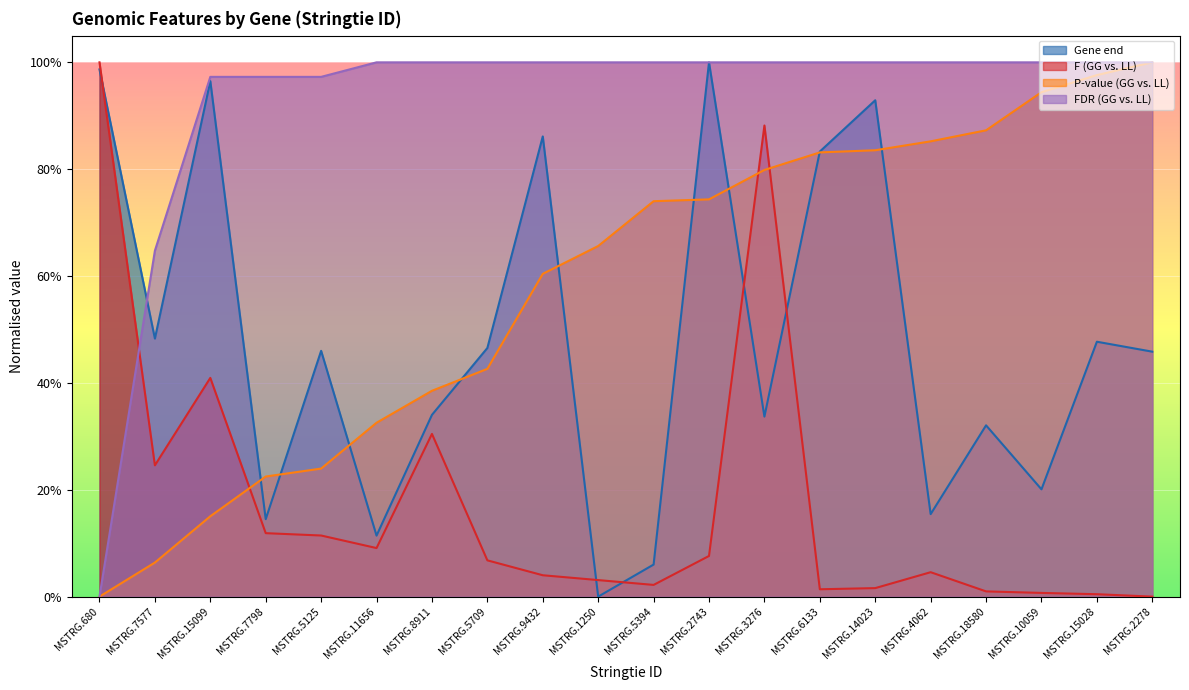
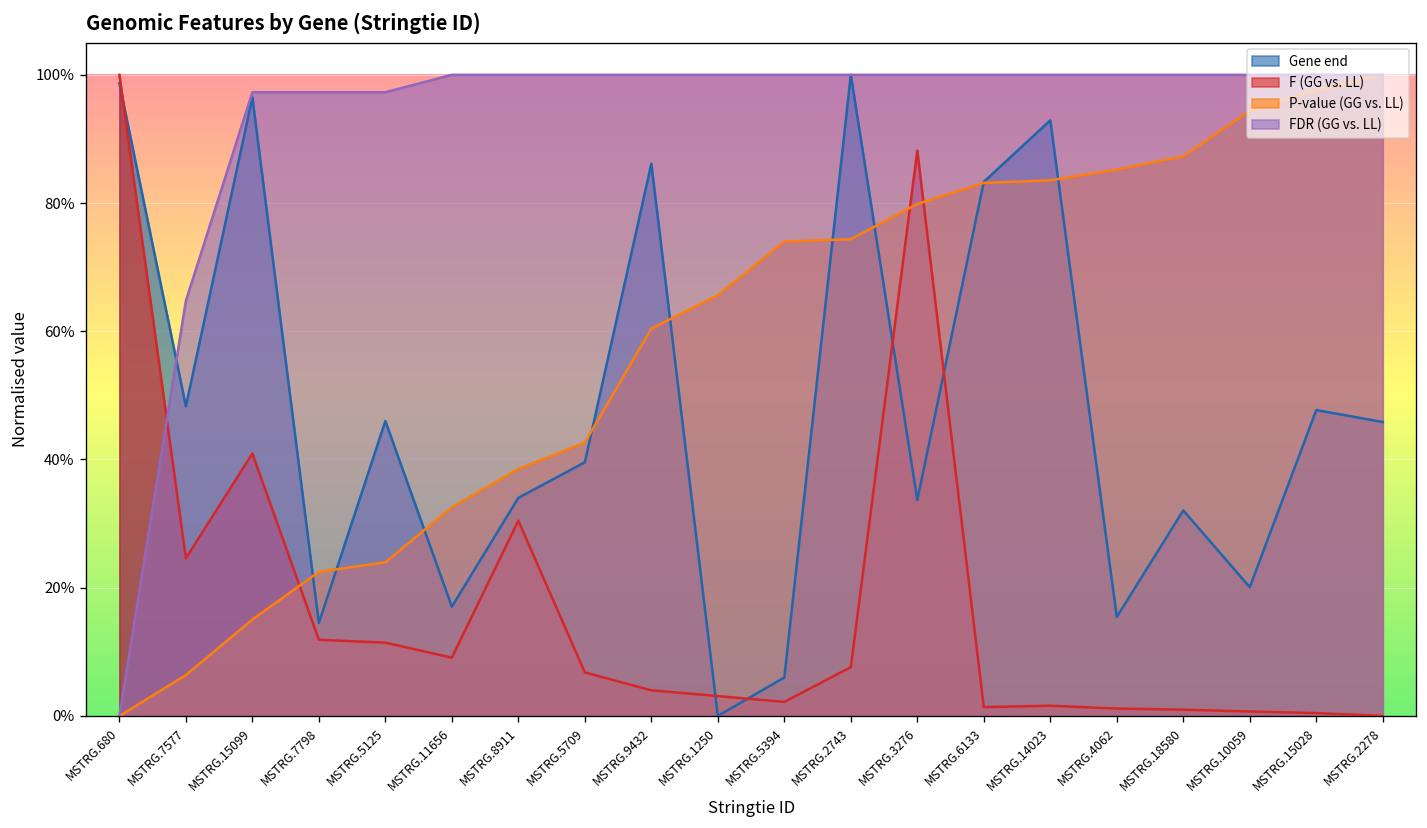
Gene end, MSTRG.11656: 11% -> 17%
Gene end, MSTRG.5709: 47% -> 40%
F (GG vs. LL), MSTRG.4062: 5% -> 1%
